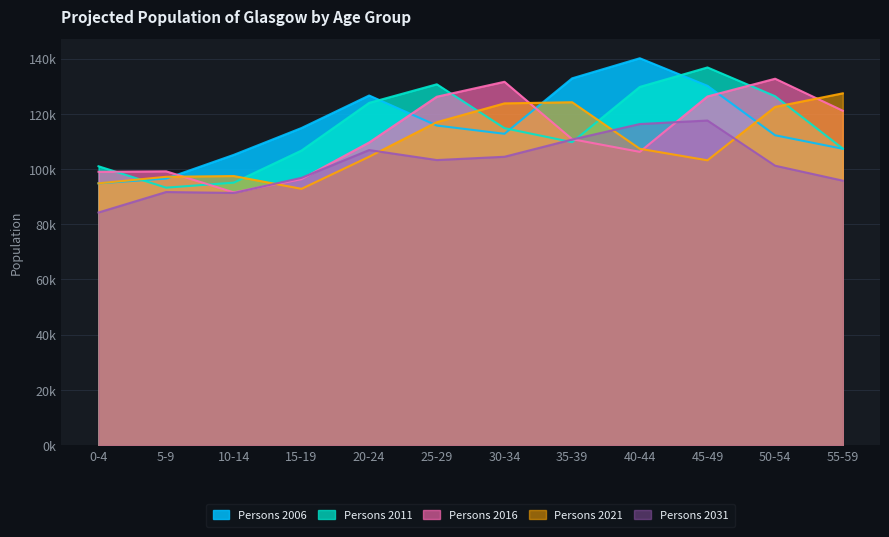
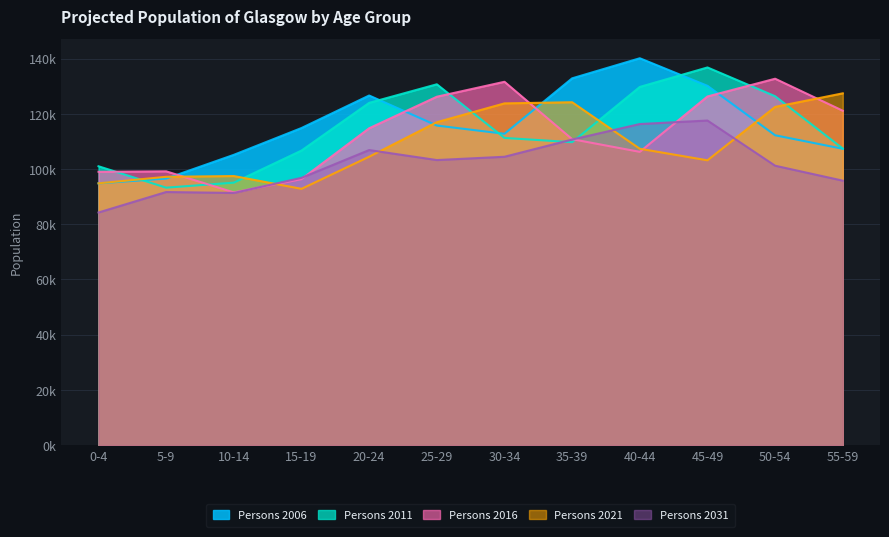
Persons 2016, 20-24: 110000 -> 115000
Persons 2011, 30-34: 115000 -> 111000
